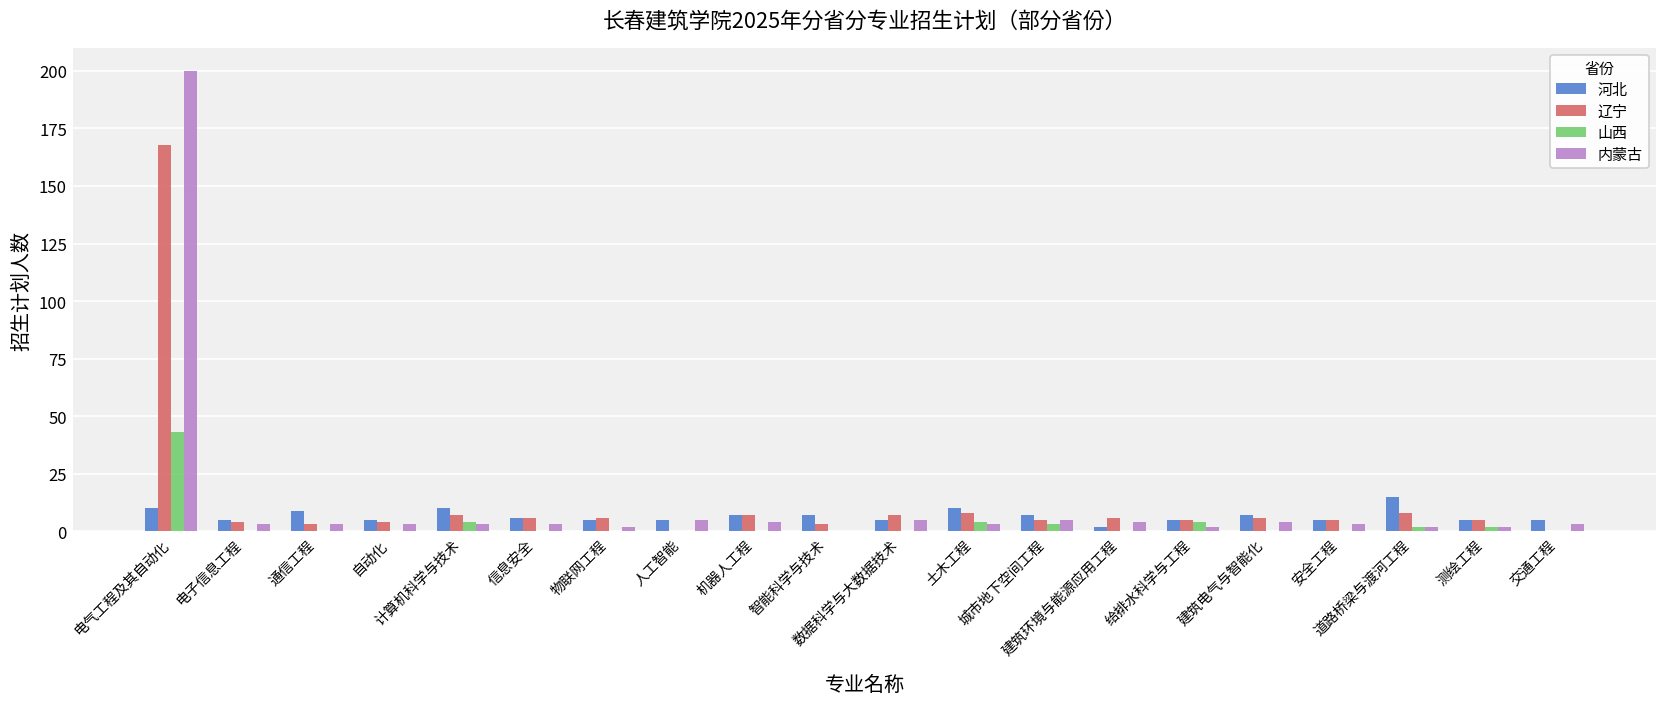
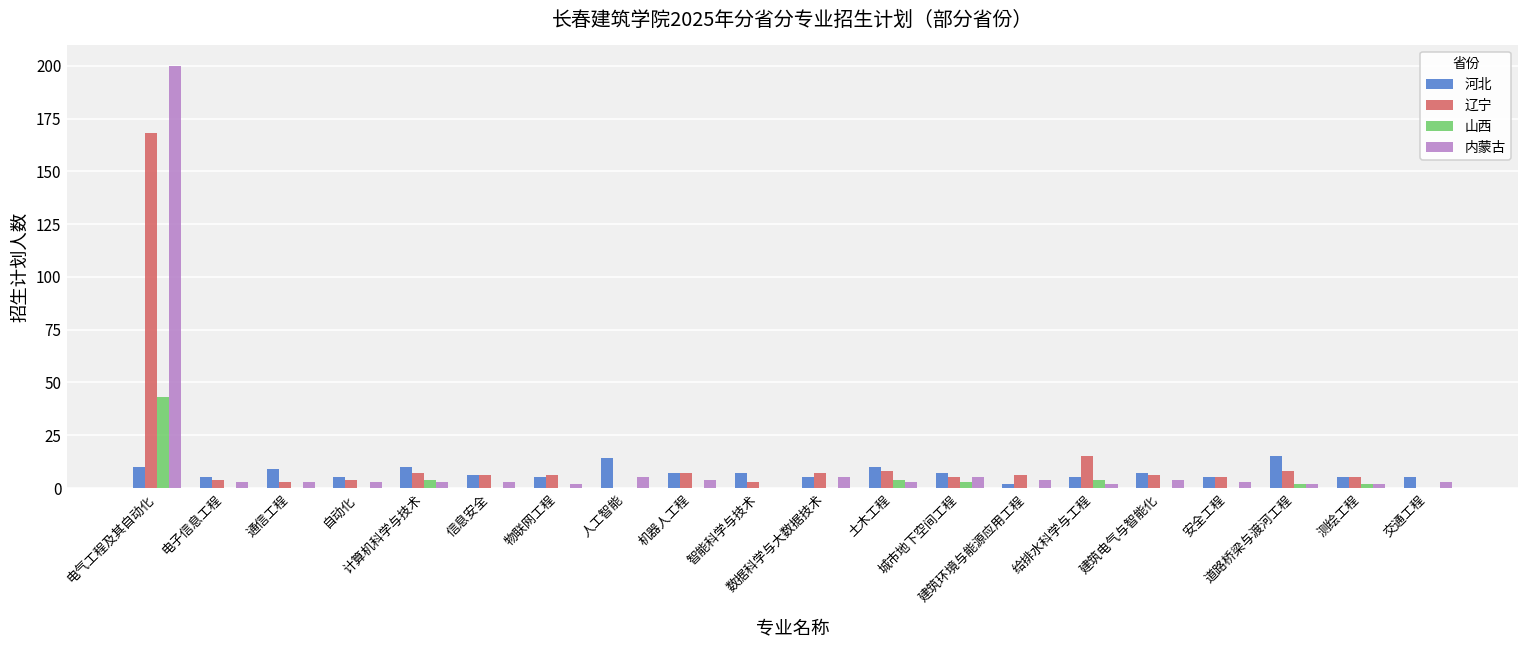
河北, 人工智能: 5 -> 14
辽宁, 给排水科学与工程: 5 -> 15
